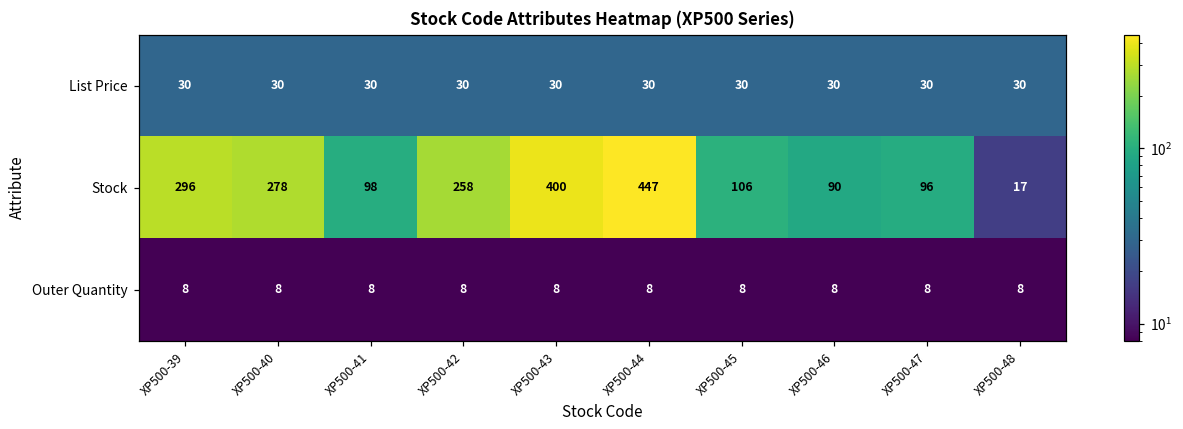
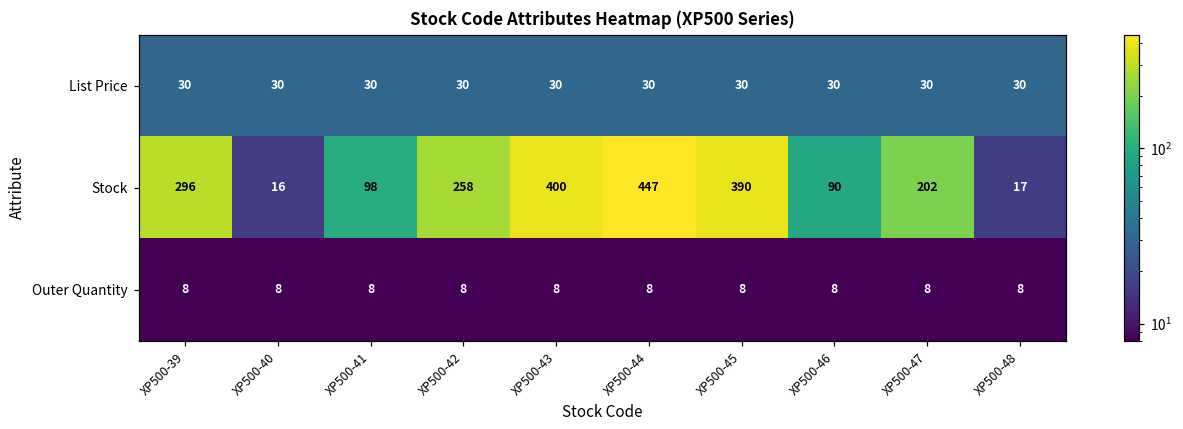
Stock, XP500-40: 278 -> 16
Stock, XP500-45: 106 -> 390
Stock, XP500-47: 96 -> 202
